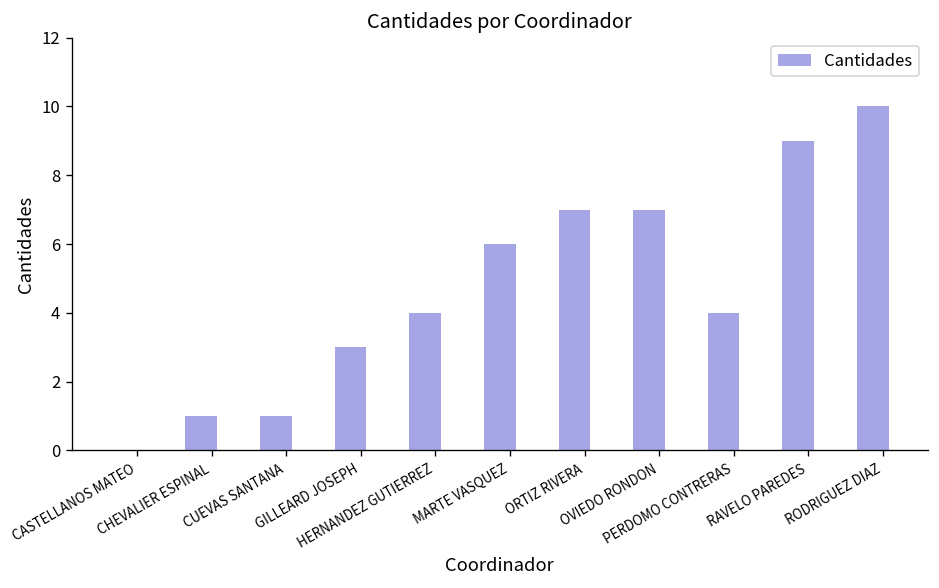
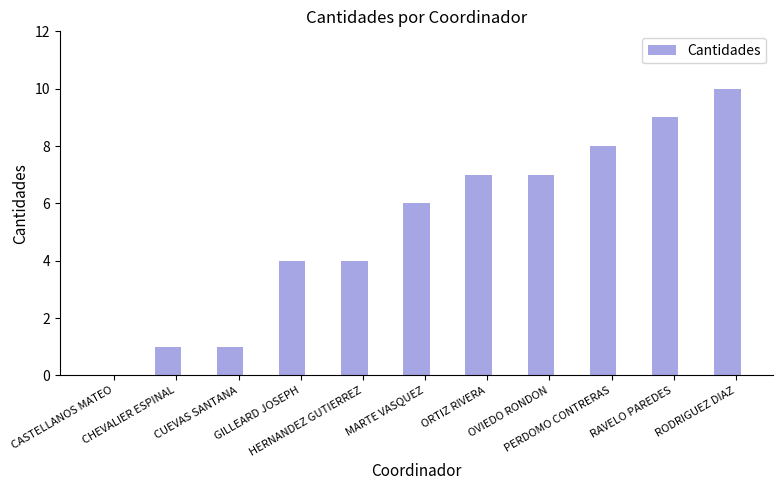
GILLEARD JOSEPH: 3 -> 4
PERDOMO CONTRERAS: 4 -> 8
